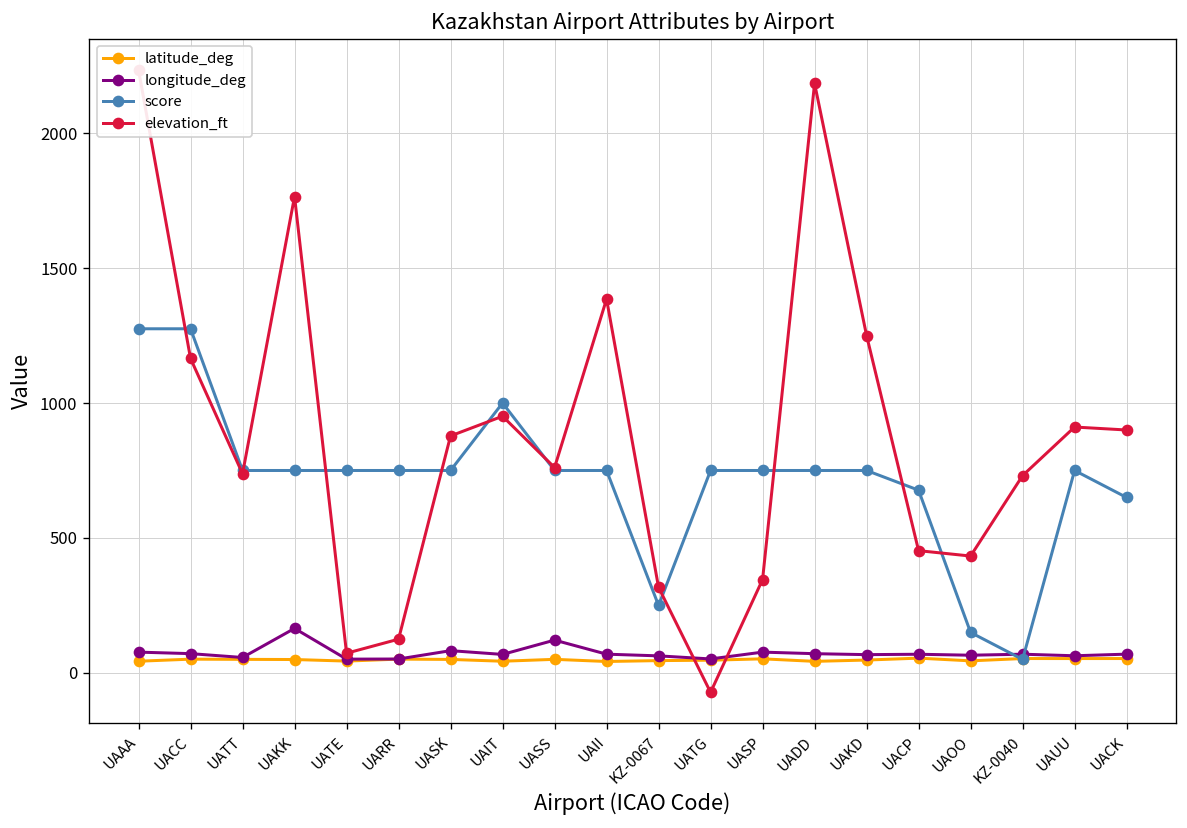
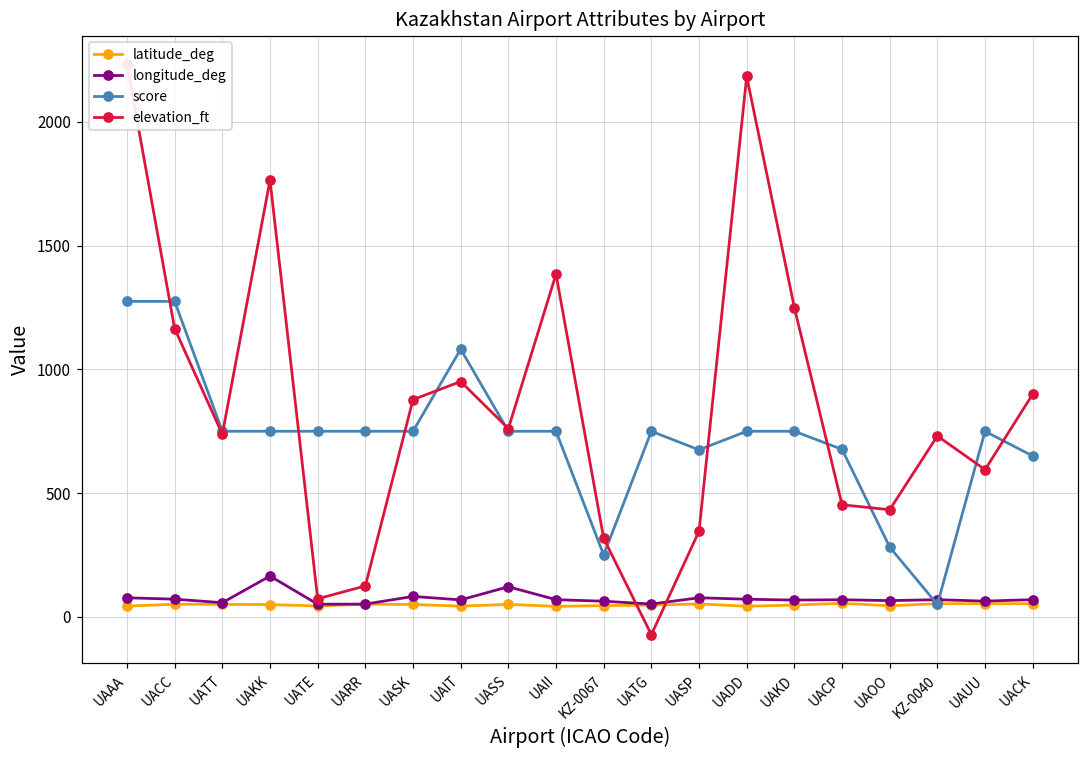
score, UAIT: 1000 -> 1080
score, UASP: 750 -> 680
score, UAOO: 150 -> 280
elevation_ft, UAUU: 910 -> 600
